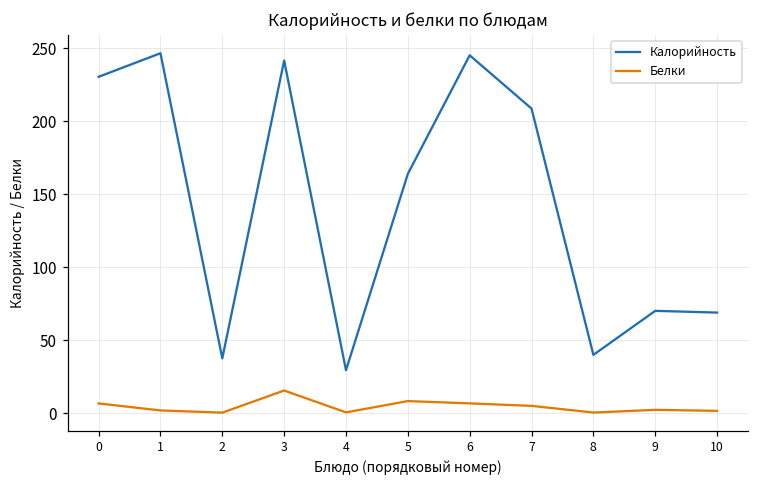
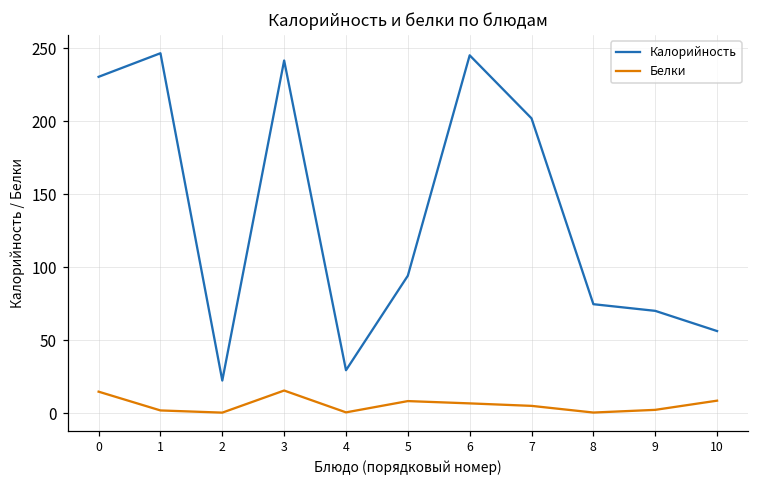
Белки, 0: 7 -> 15
Калорийность, 2: 38 -> 22
Калорийность, 5: 164 -> 94
Калорийность, 7: 209 -> 202
Калорийность, 8: 40 -> 75
Калорийность, 10: 69 -> 56
Белки, 10: 2 -> 9
